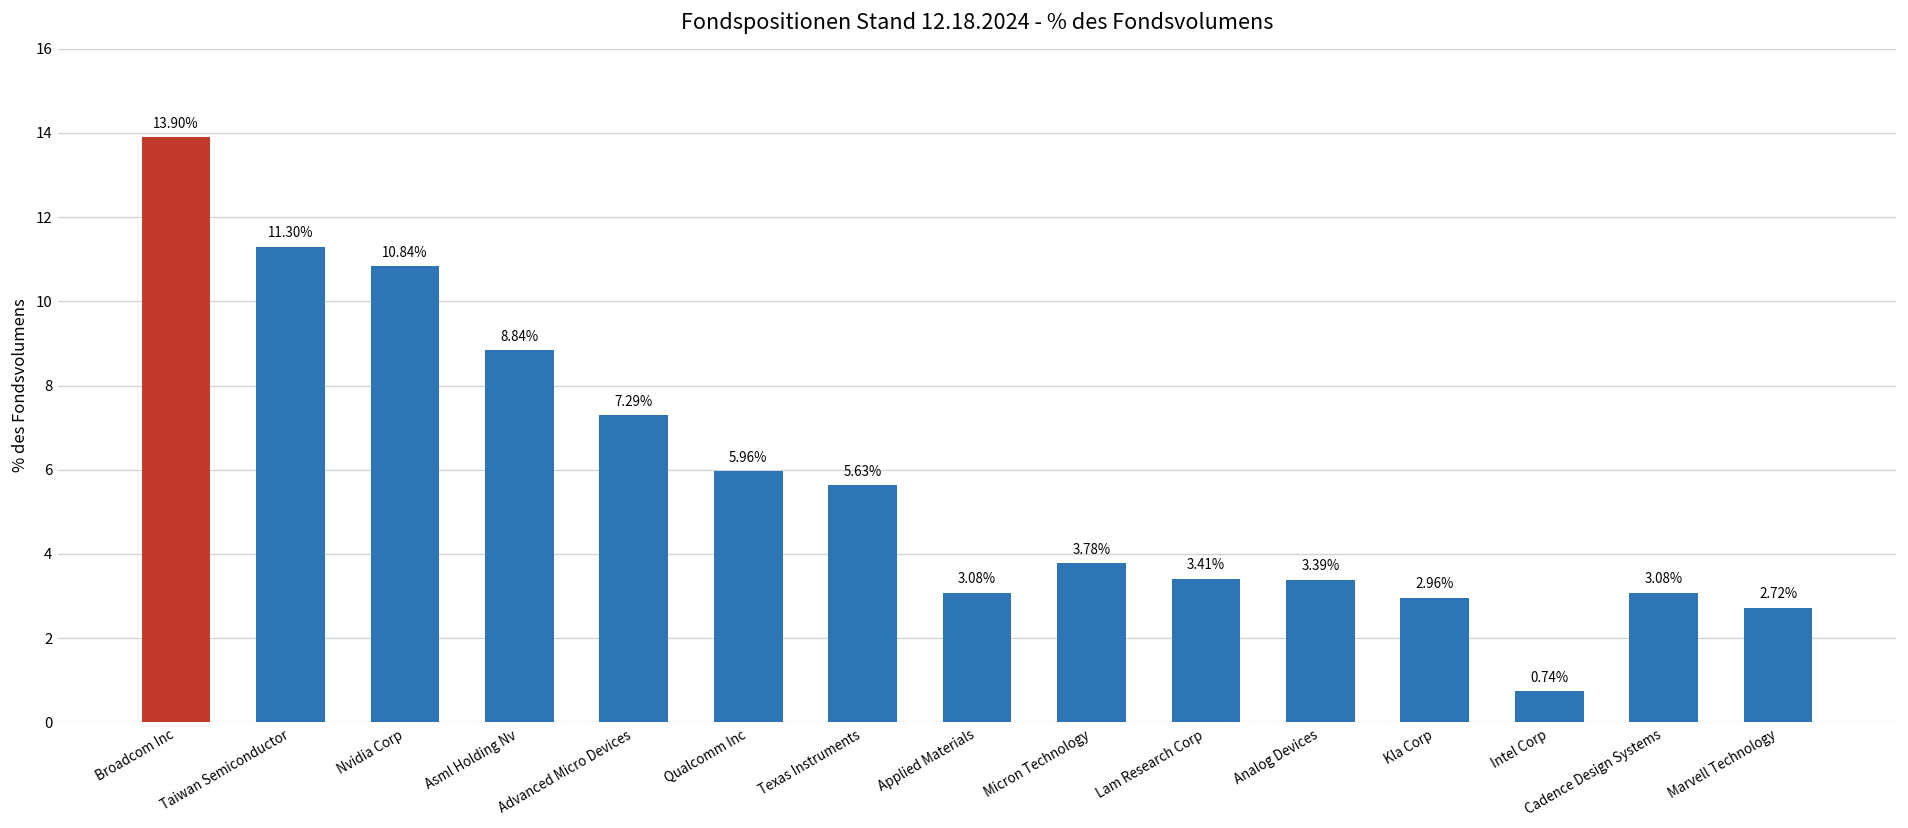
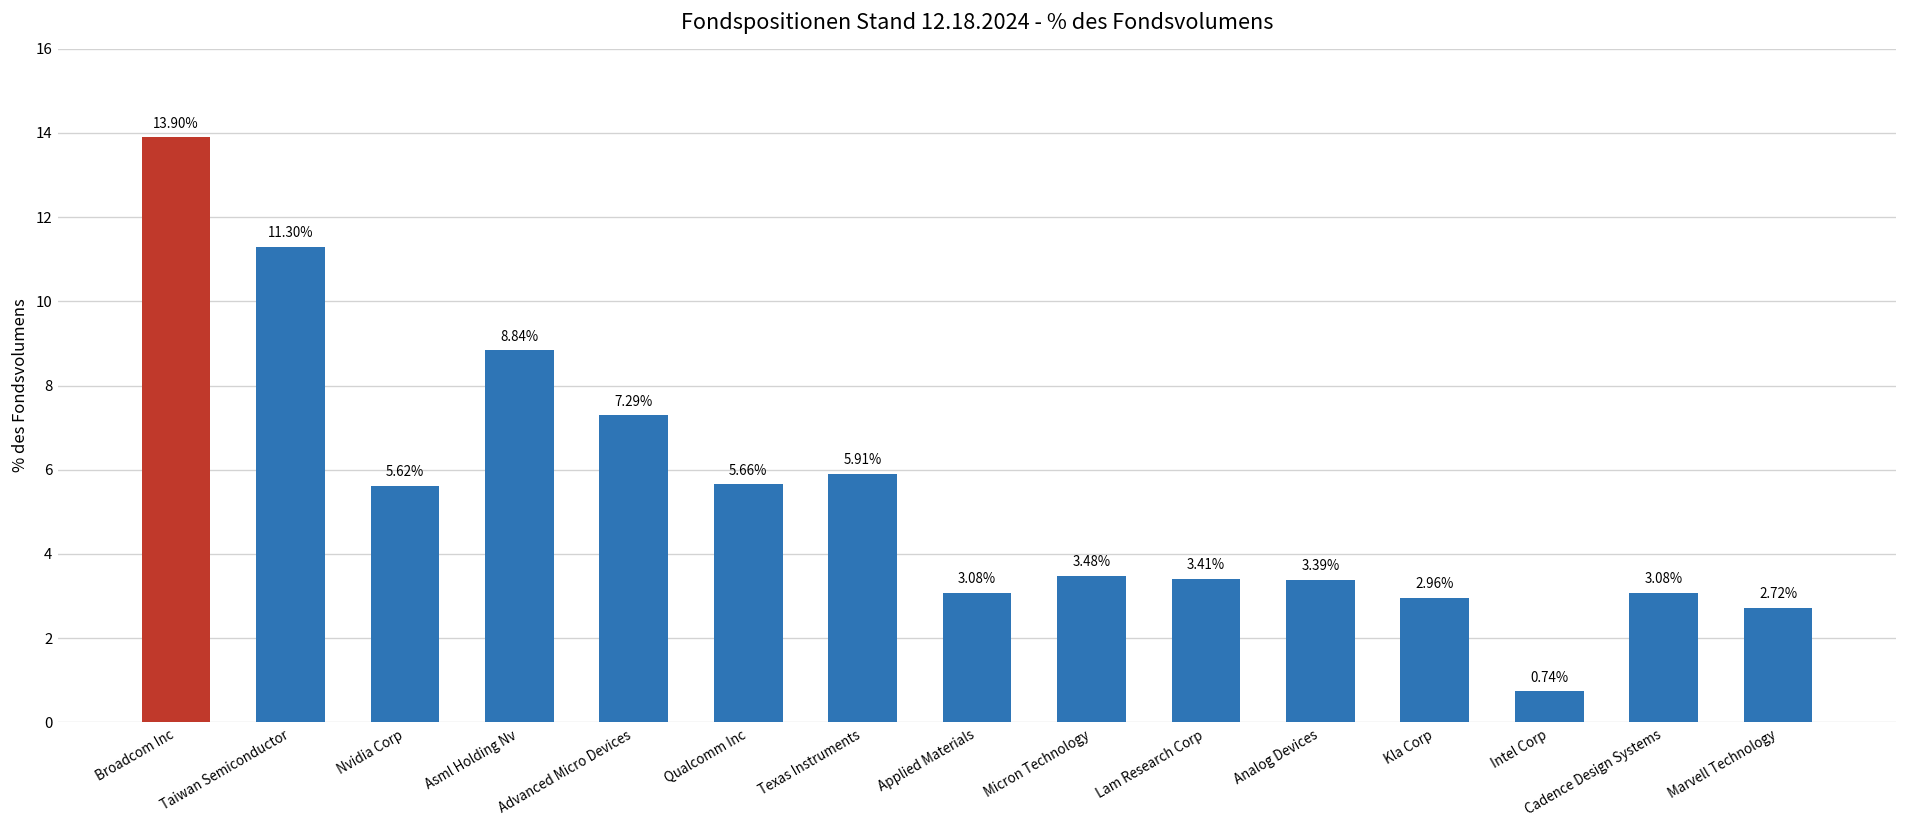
Nvidia Corp: 10.84% -> 5.62%
Qualcomm Inc: 5.96% -> 5.66%
Texas Instruments: 5.63% -> 5.91%
Micron Technology: 3.78% -> 3.48%
